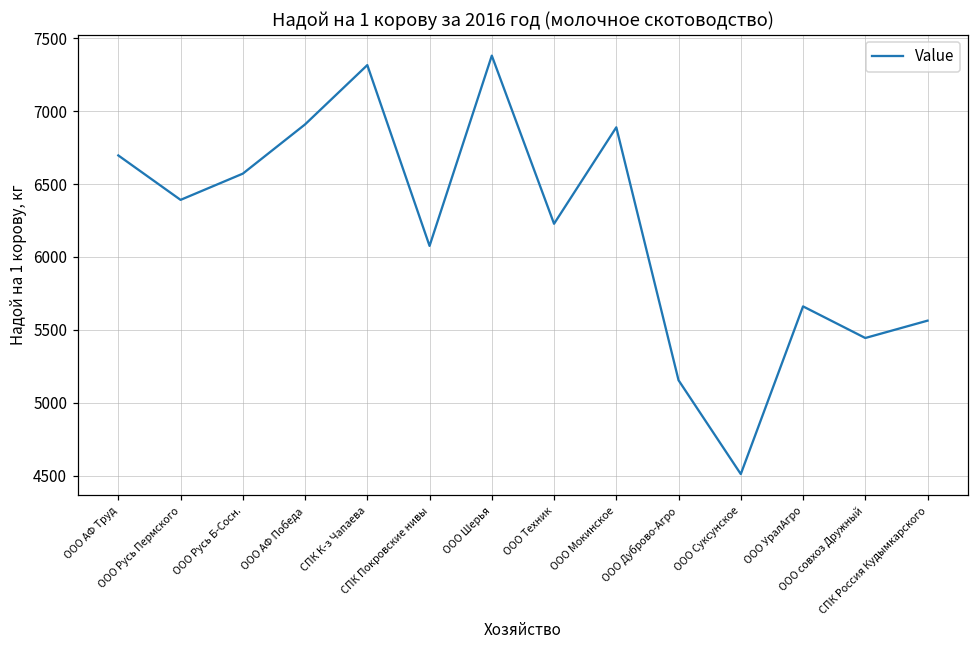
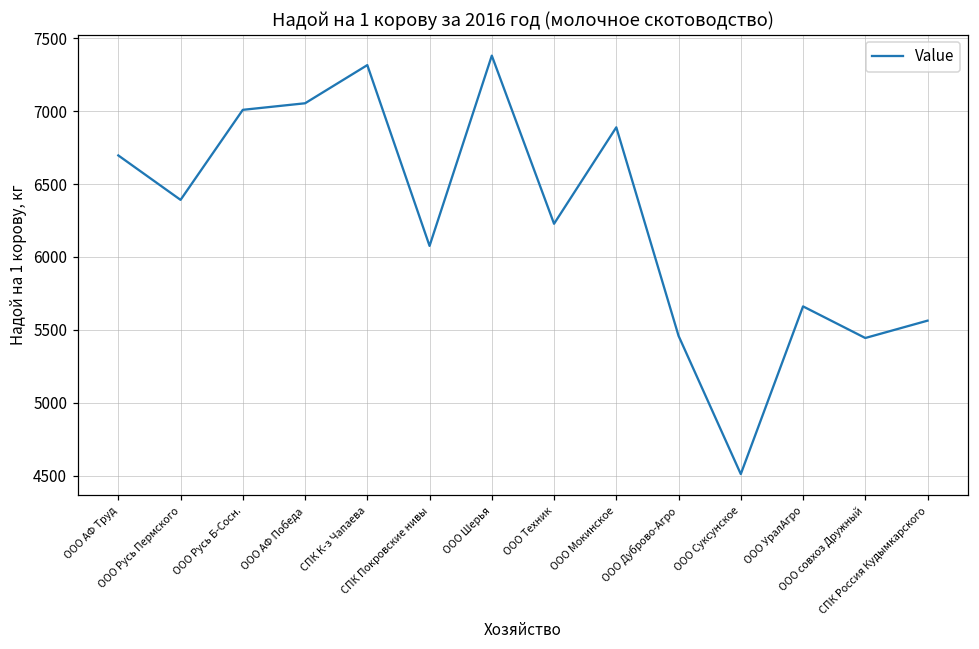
ООО Русь Б-Сосн.: 6570 -> 7010
ООО АФ Победа: 6910 -> 7060
ООО Дуброво-Агро: 5150 -> 5460
